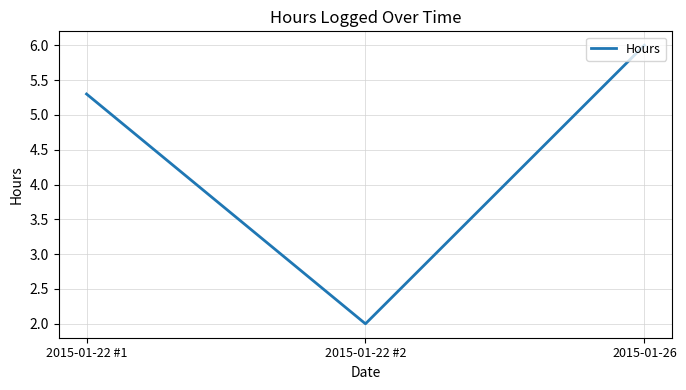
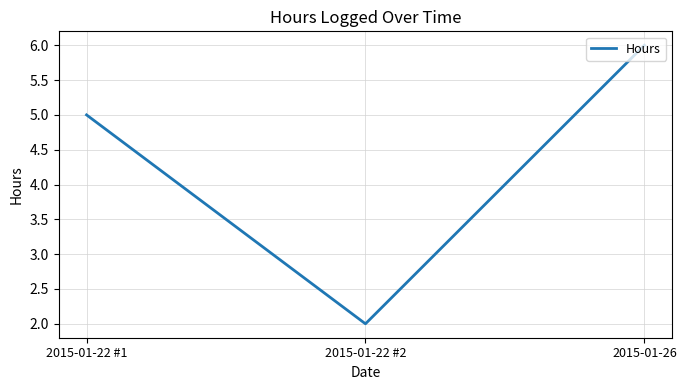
2015-01-22 #1: 5.3 -> 5.0
